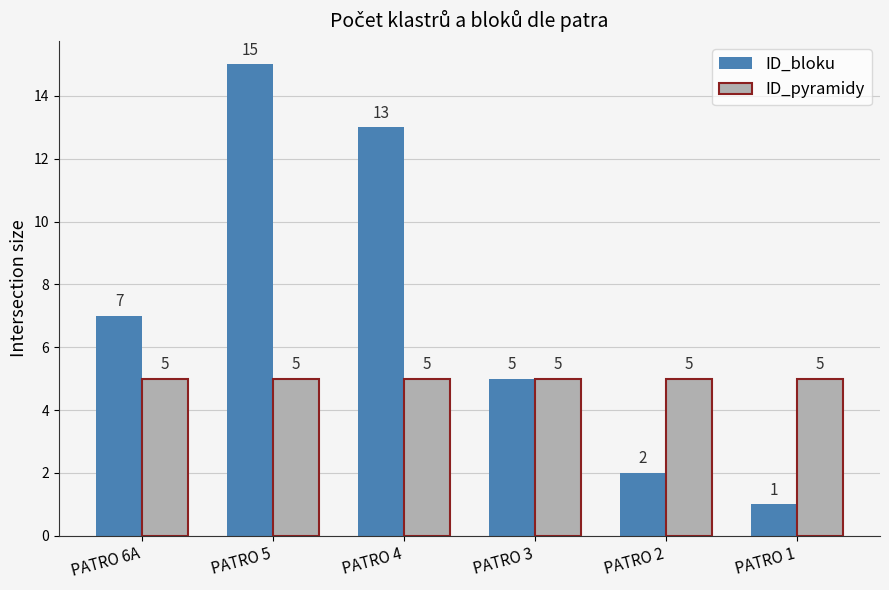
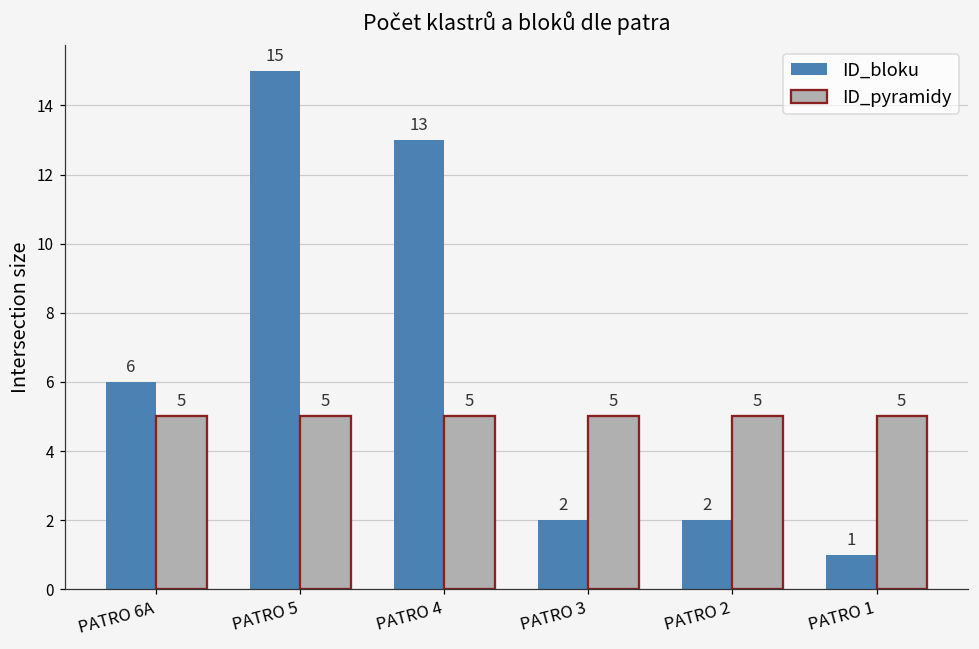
ID_bloku, PATRO 6A: 7 -> 6
ID_bloku, PATRO 3: 5 -> 2
